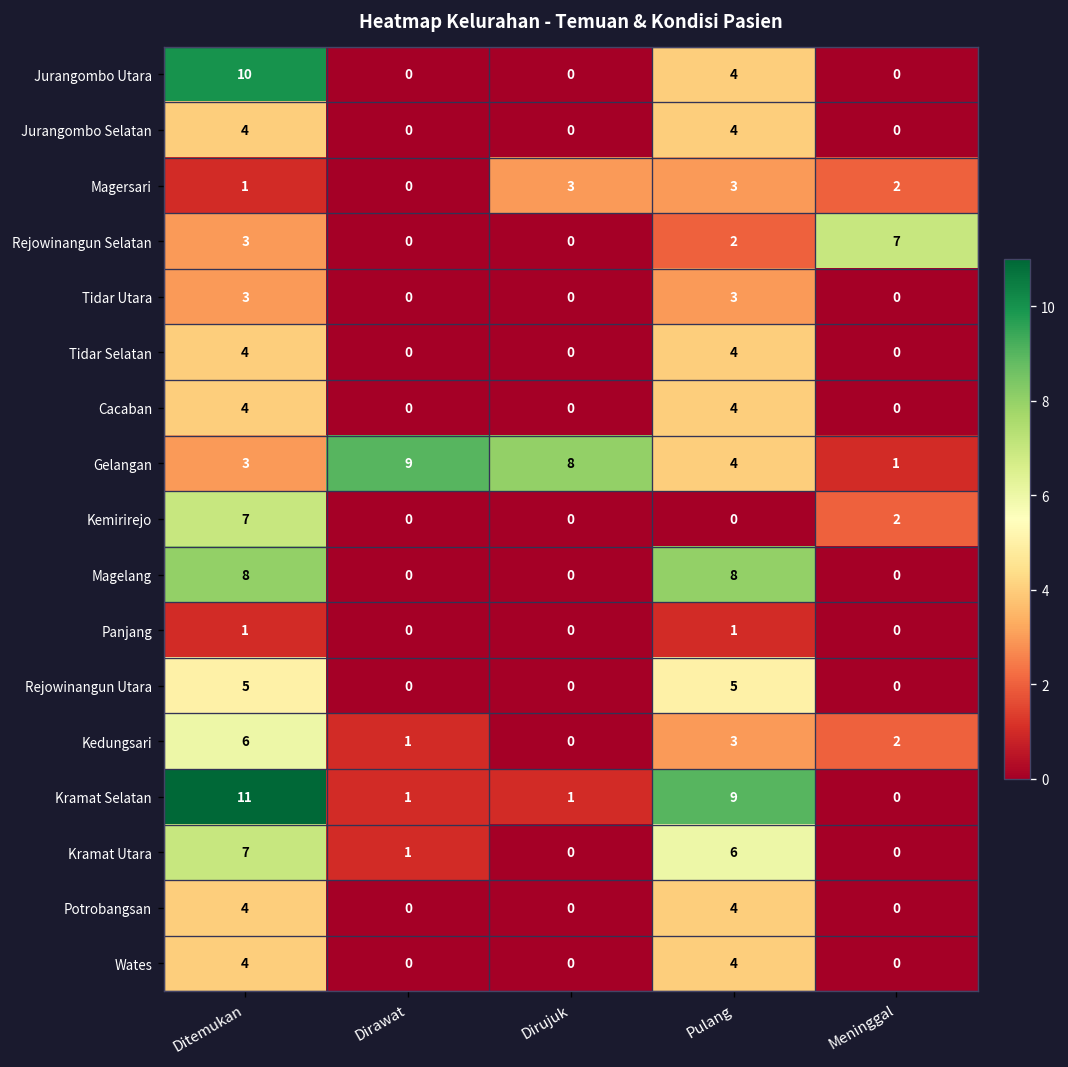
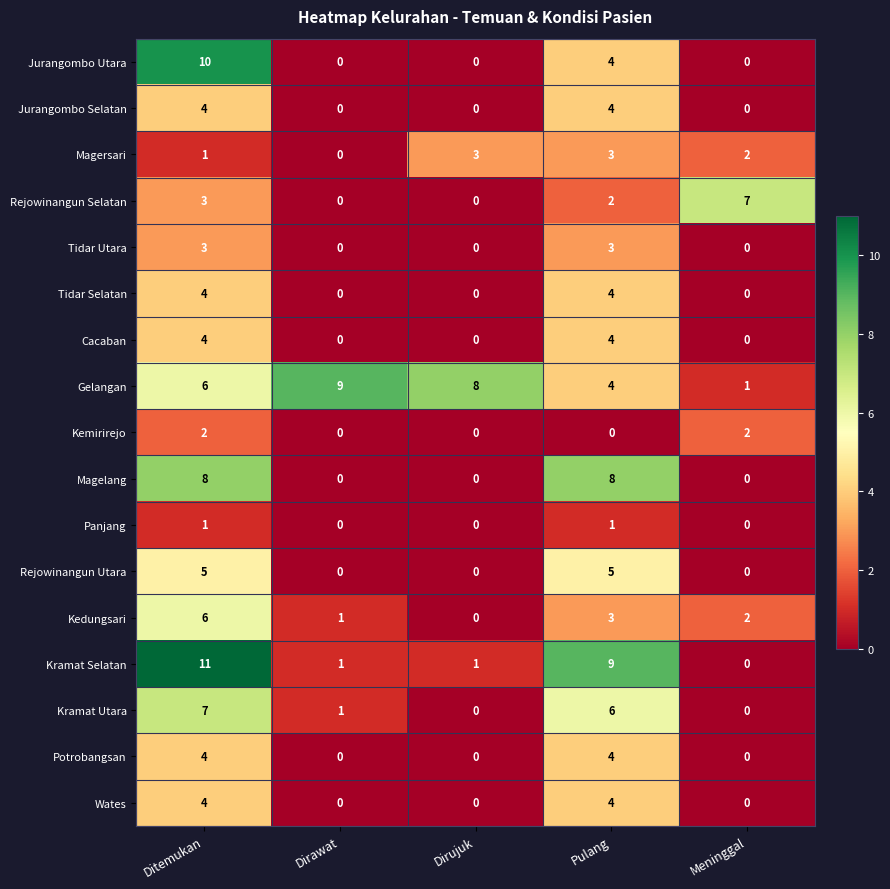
Gelangan, Ditemukan: 3 -> 6
Kemirirejo, Ditemukan: 7 -> 2
